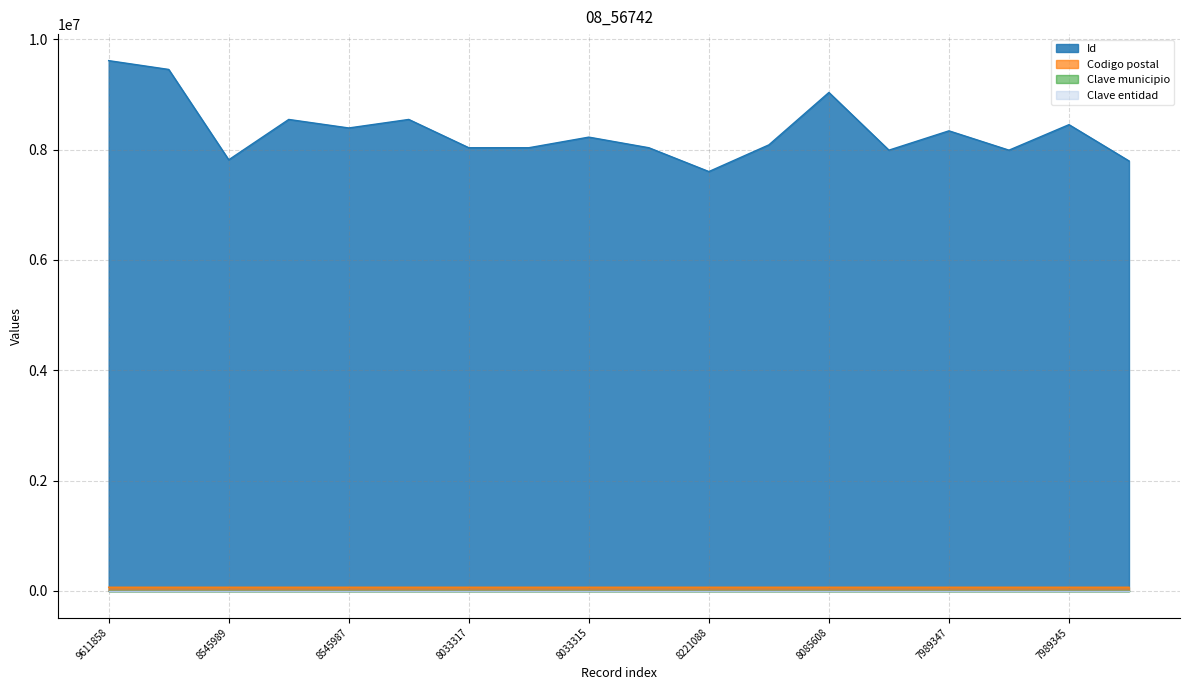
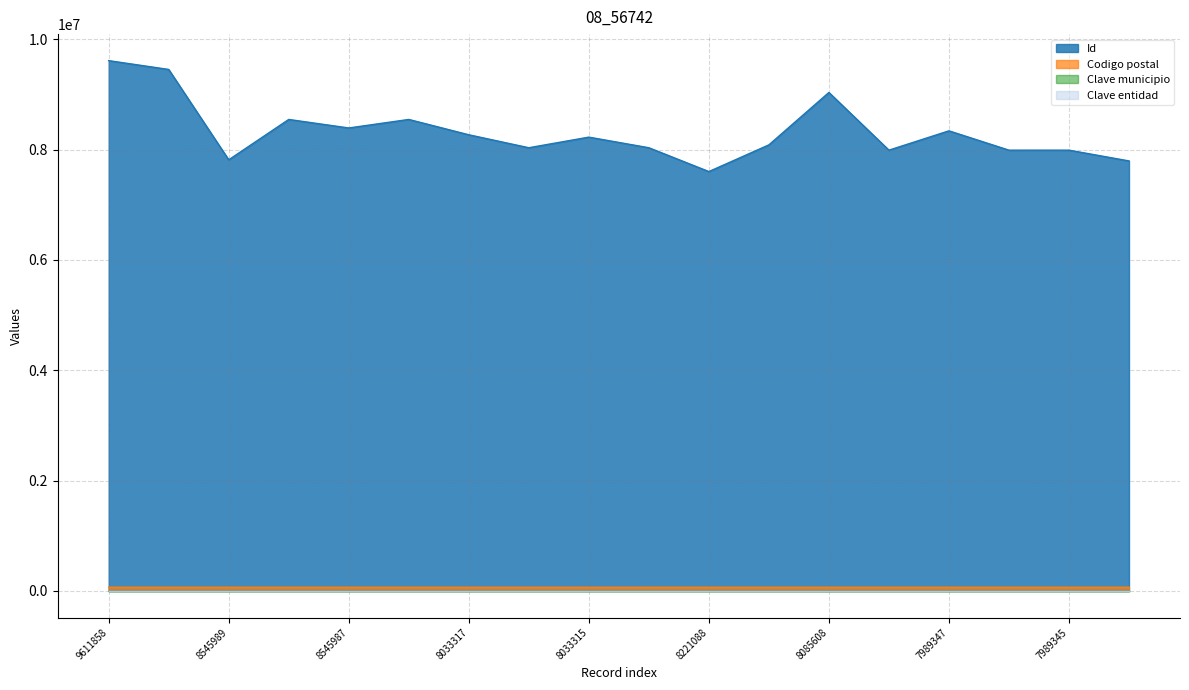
Id, 8033317: 8000000 -> 8300000
Id, 7989345: 8500000 -> 8000000
